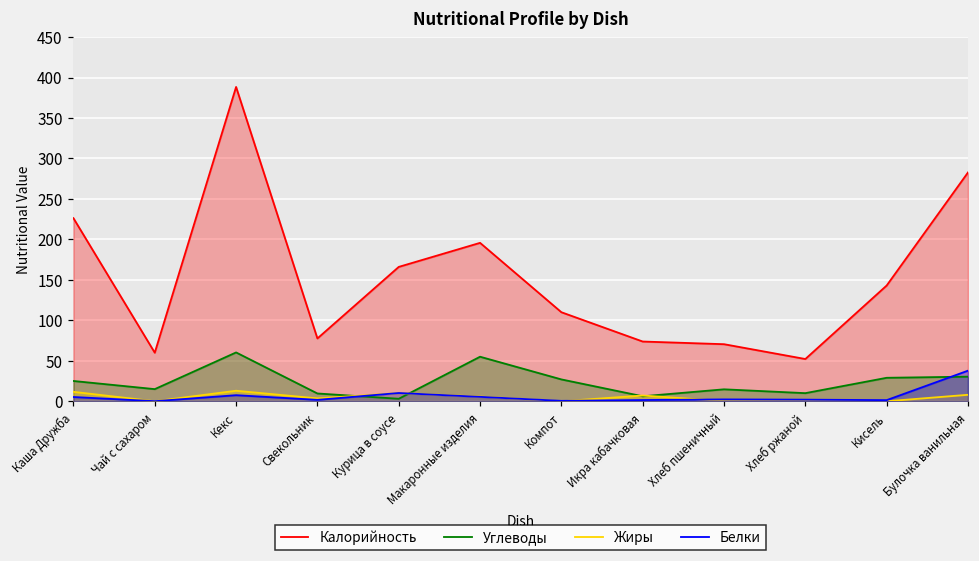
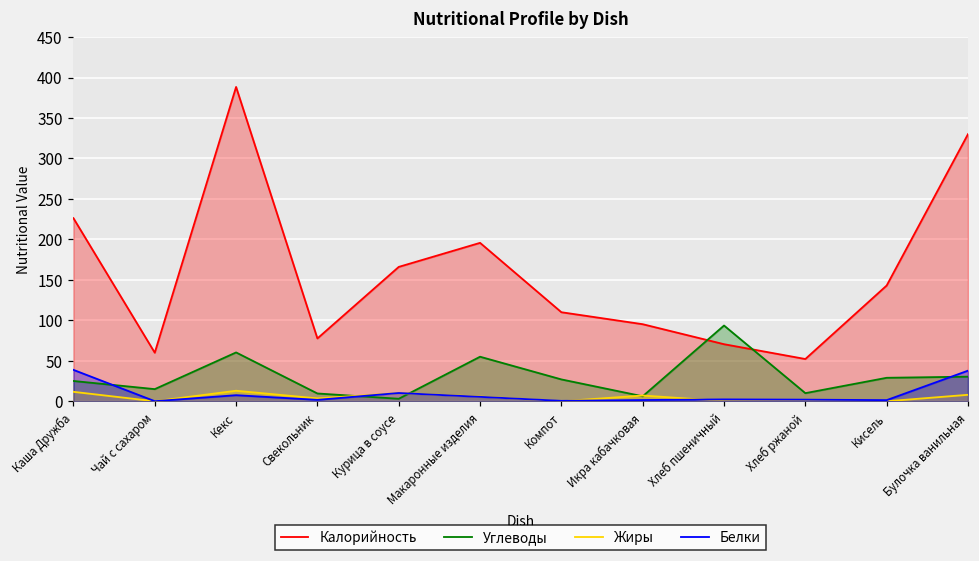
Белки, Каша Дружба: 10 -> 40
Калорийность, Икра кабачковая: 70 -> 100
Углеводы, Хлеб пшеничный: 10 -> 90
Калорийность, Булочка ванильная: 280 -> 330
